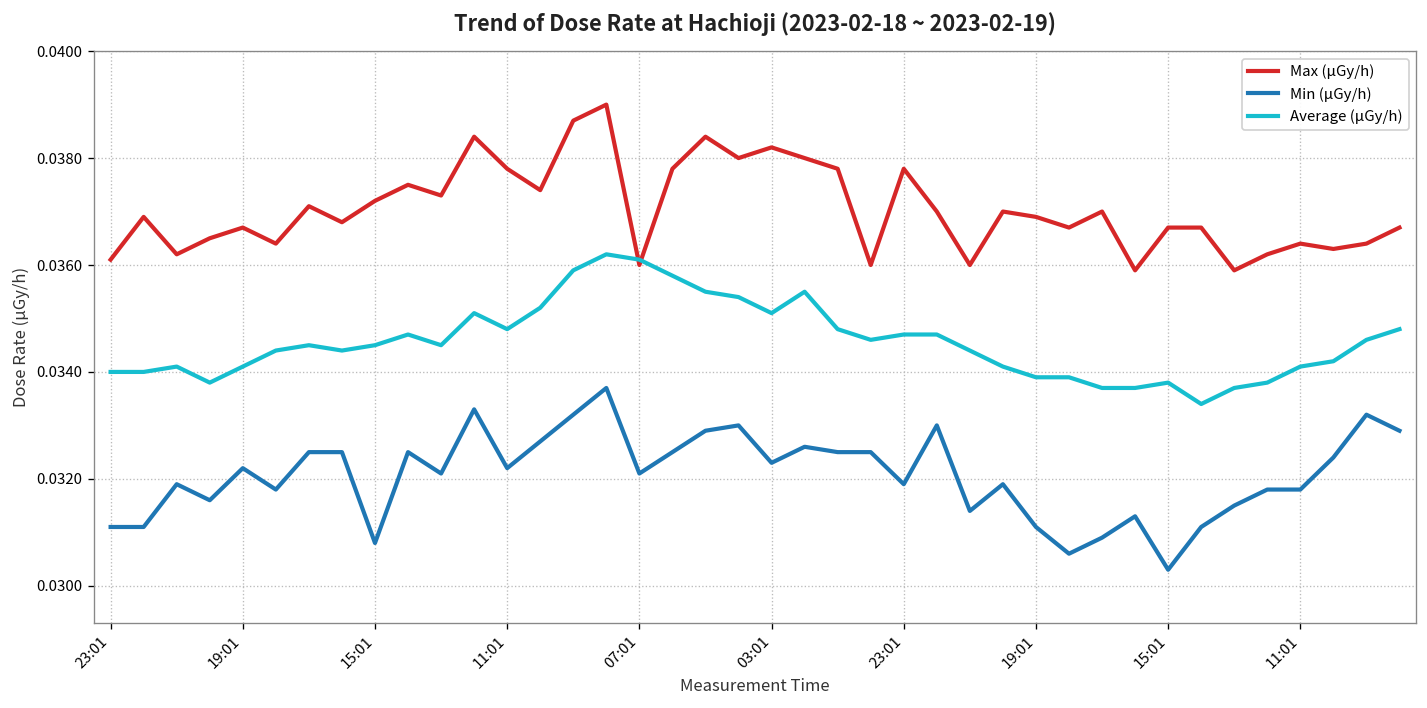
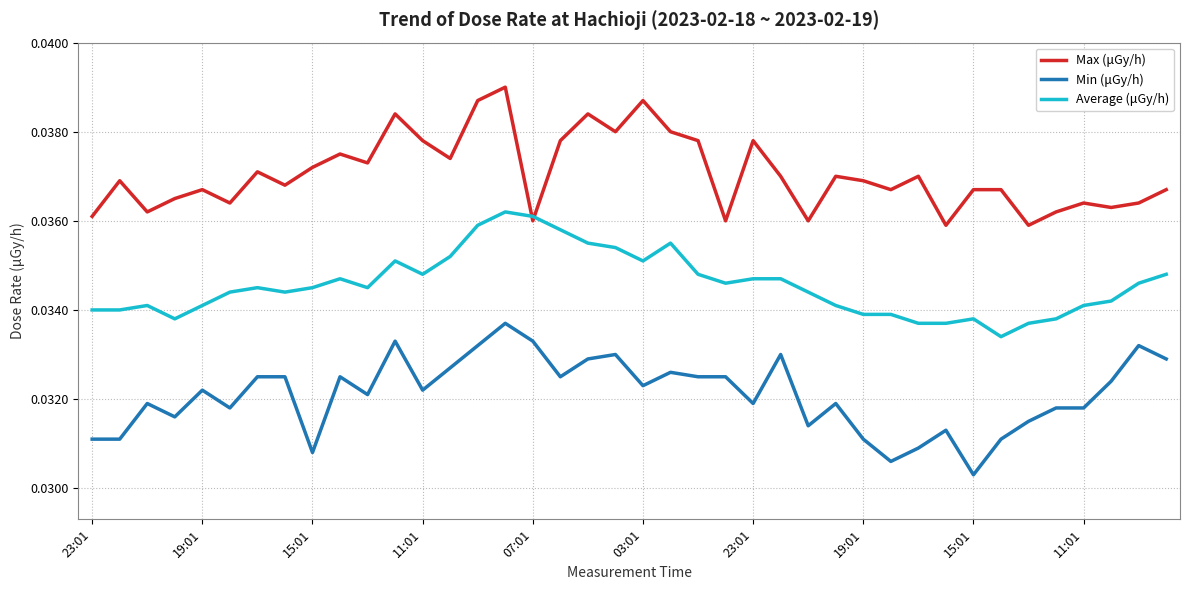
Min (μGy/h), 07:01: 0.0321 -> 0.0333
Max (μGy/h), 03:01: 0.0382 -> 0.0387
